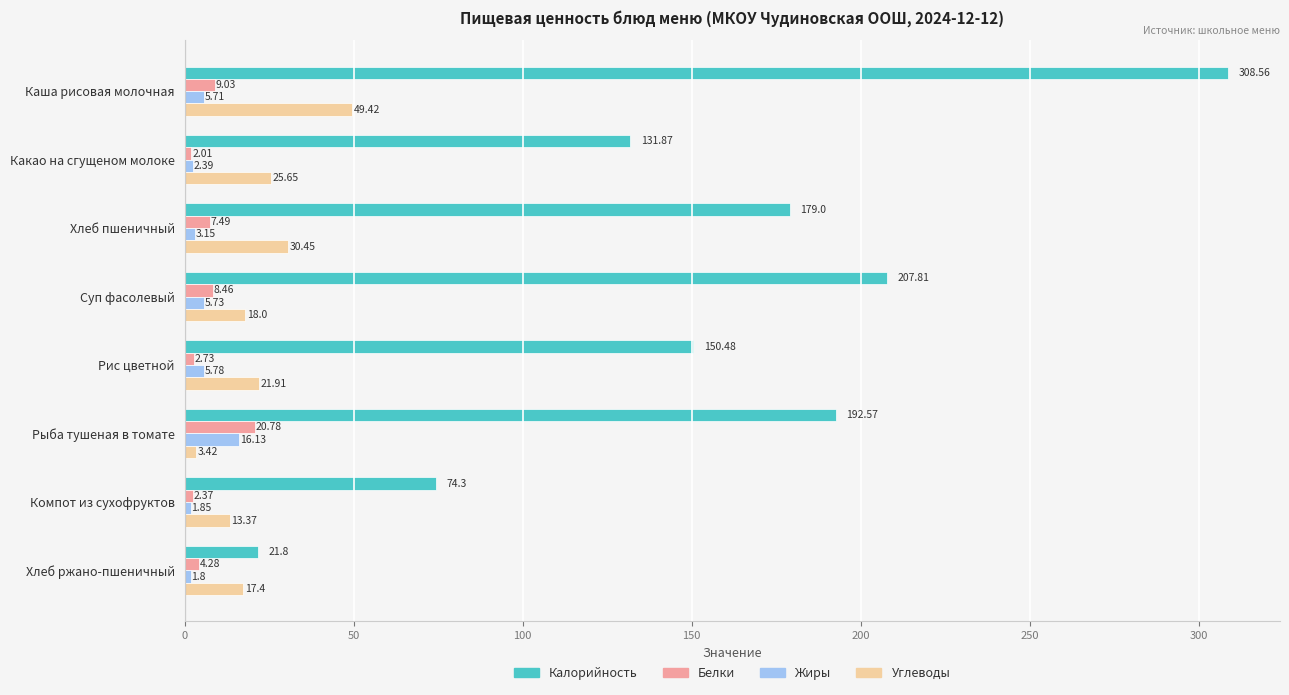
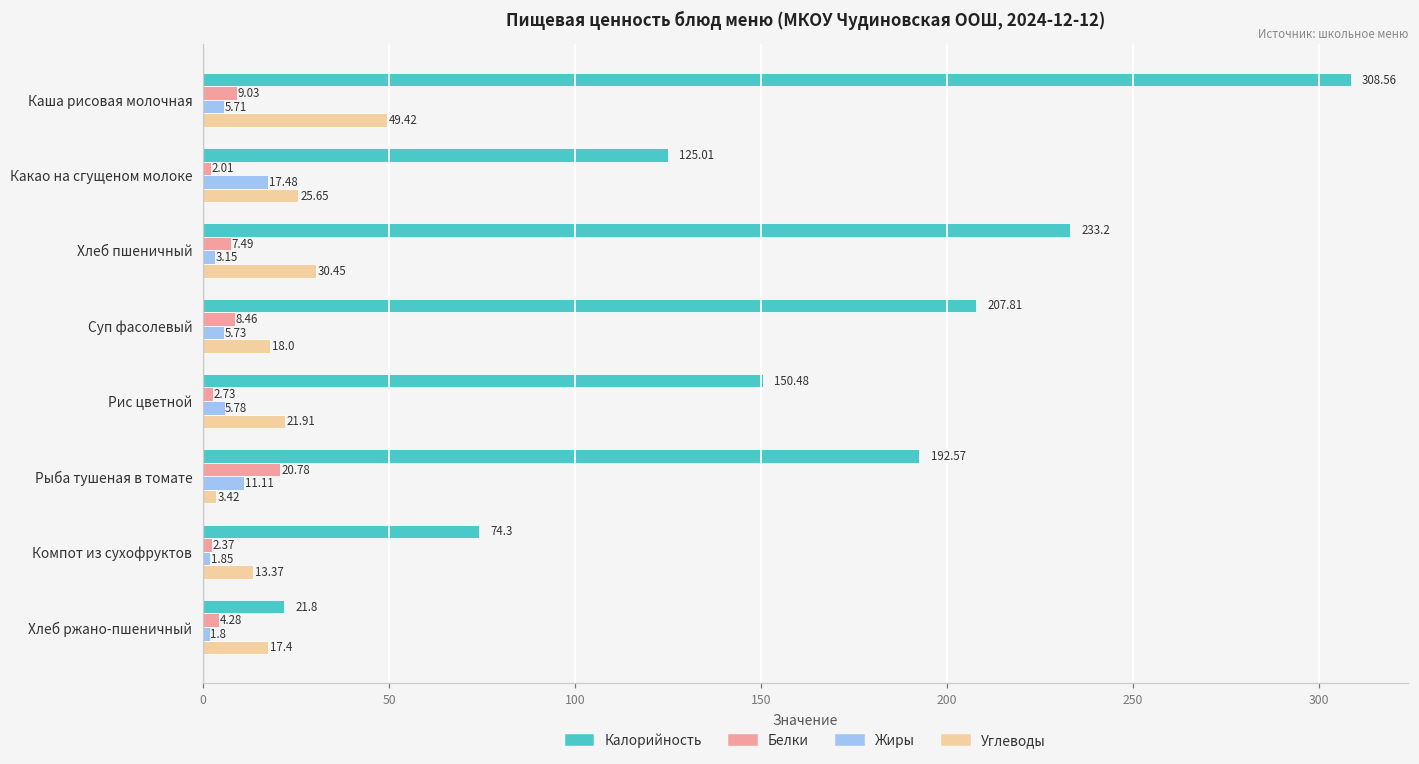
Калорийность, Какао на сгущеном молоке: 131.87 -> 125.01
Жиры, Какао на сгущеном молоке: 2.39 -> 17.48
Калорийность, Хлеб пшеничный: 179.0 -> 233.2
Жиры, Рыба тушеная в томате: 16.13 -> 11.11
